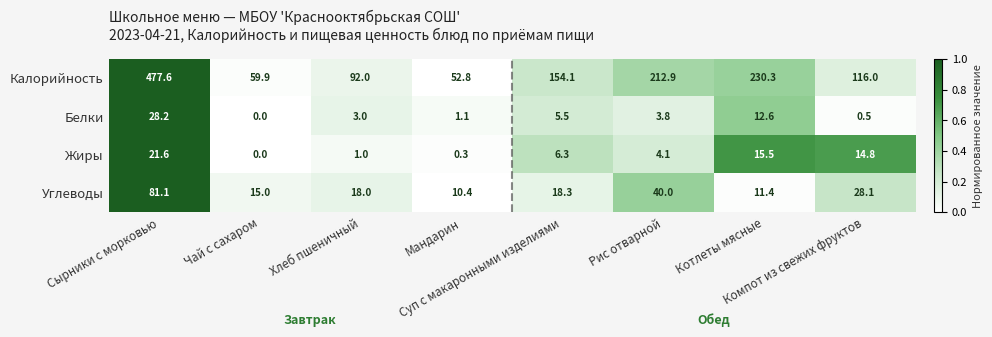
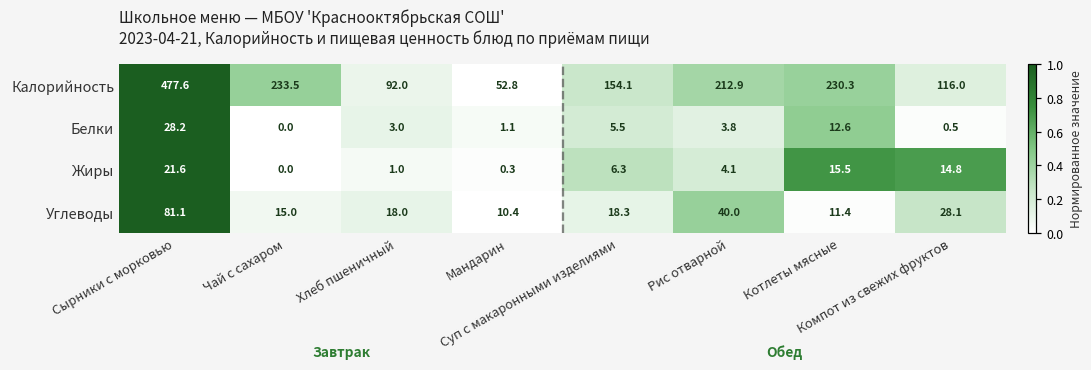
Калорийность, Чай с сахаром: 59.9 -> 233.5
